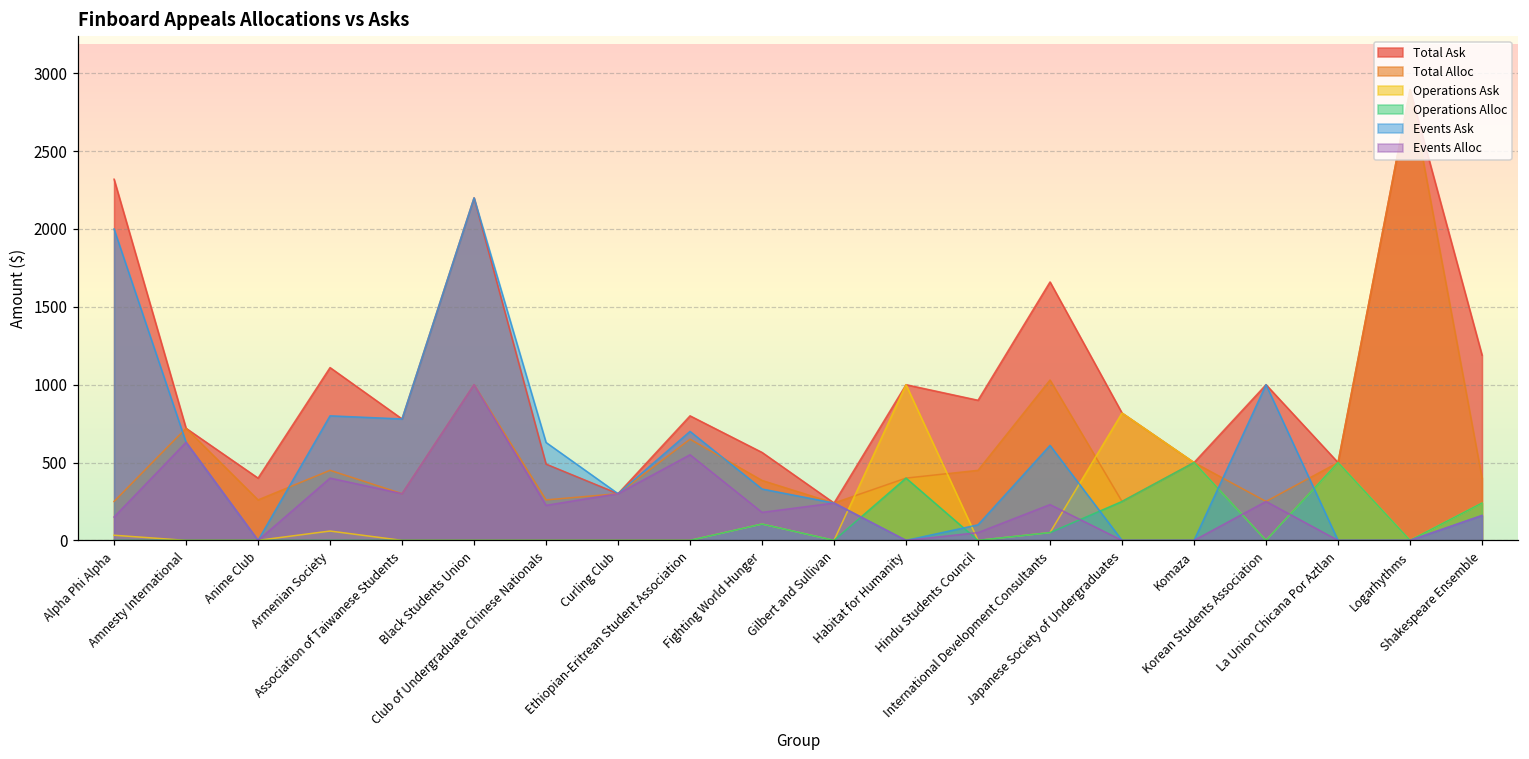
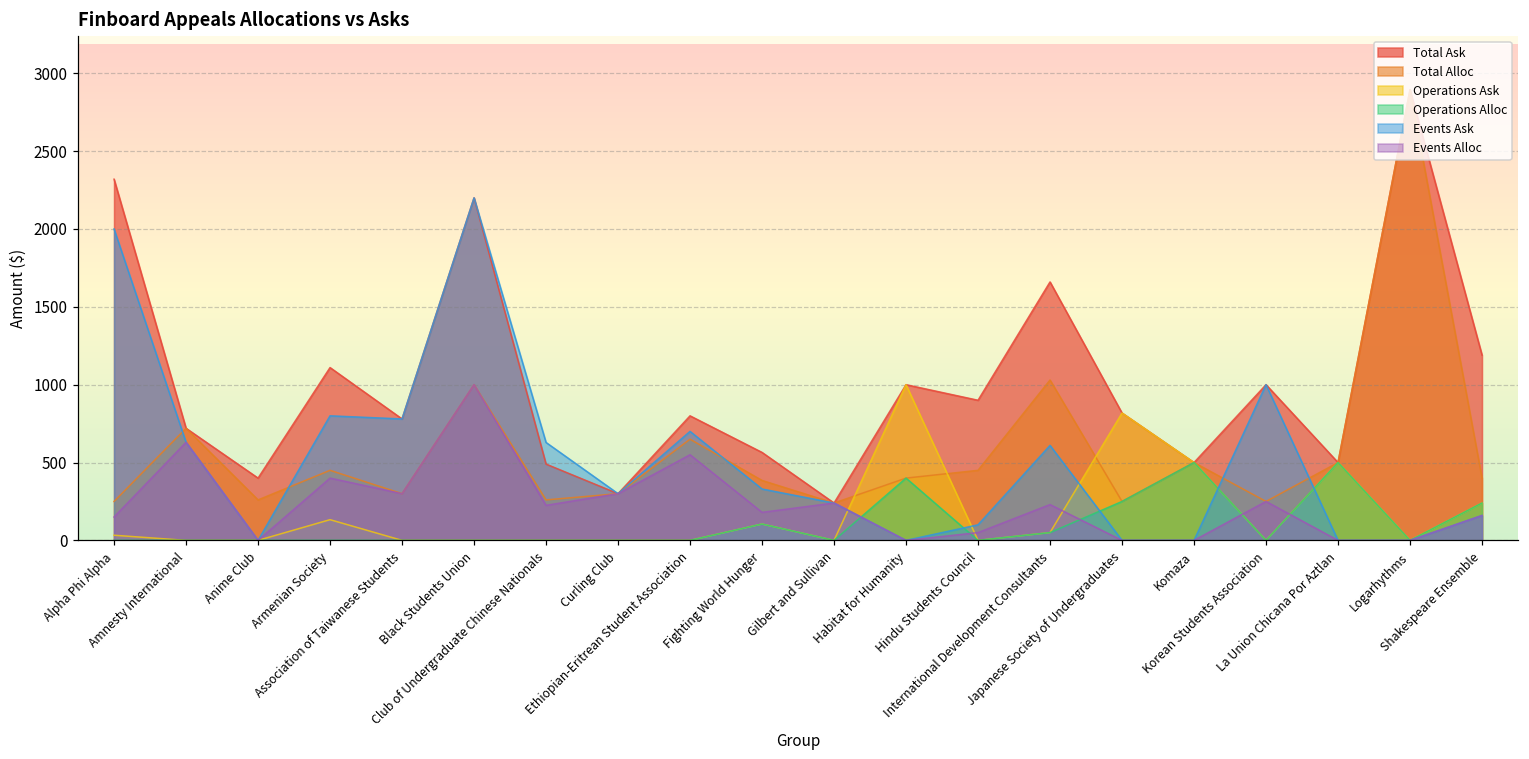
Operations Ask, Armenian Society: 60 -> 130
